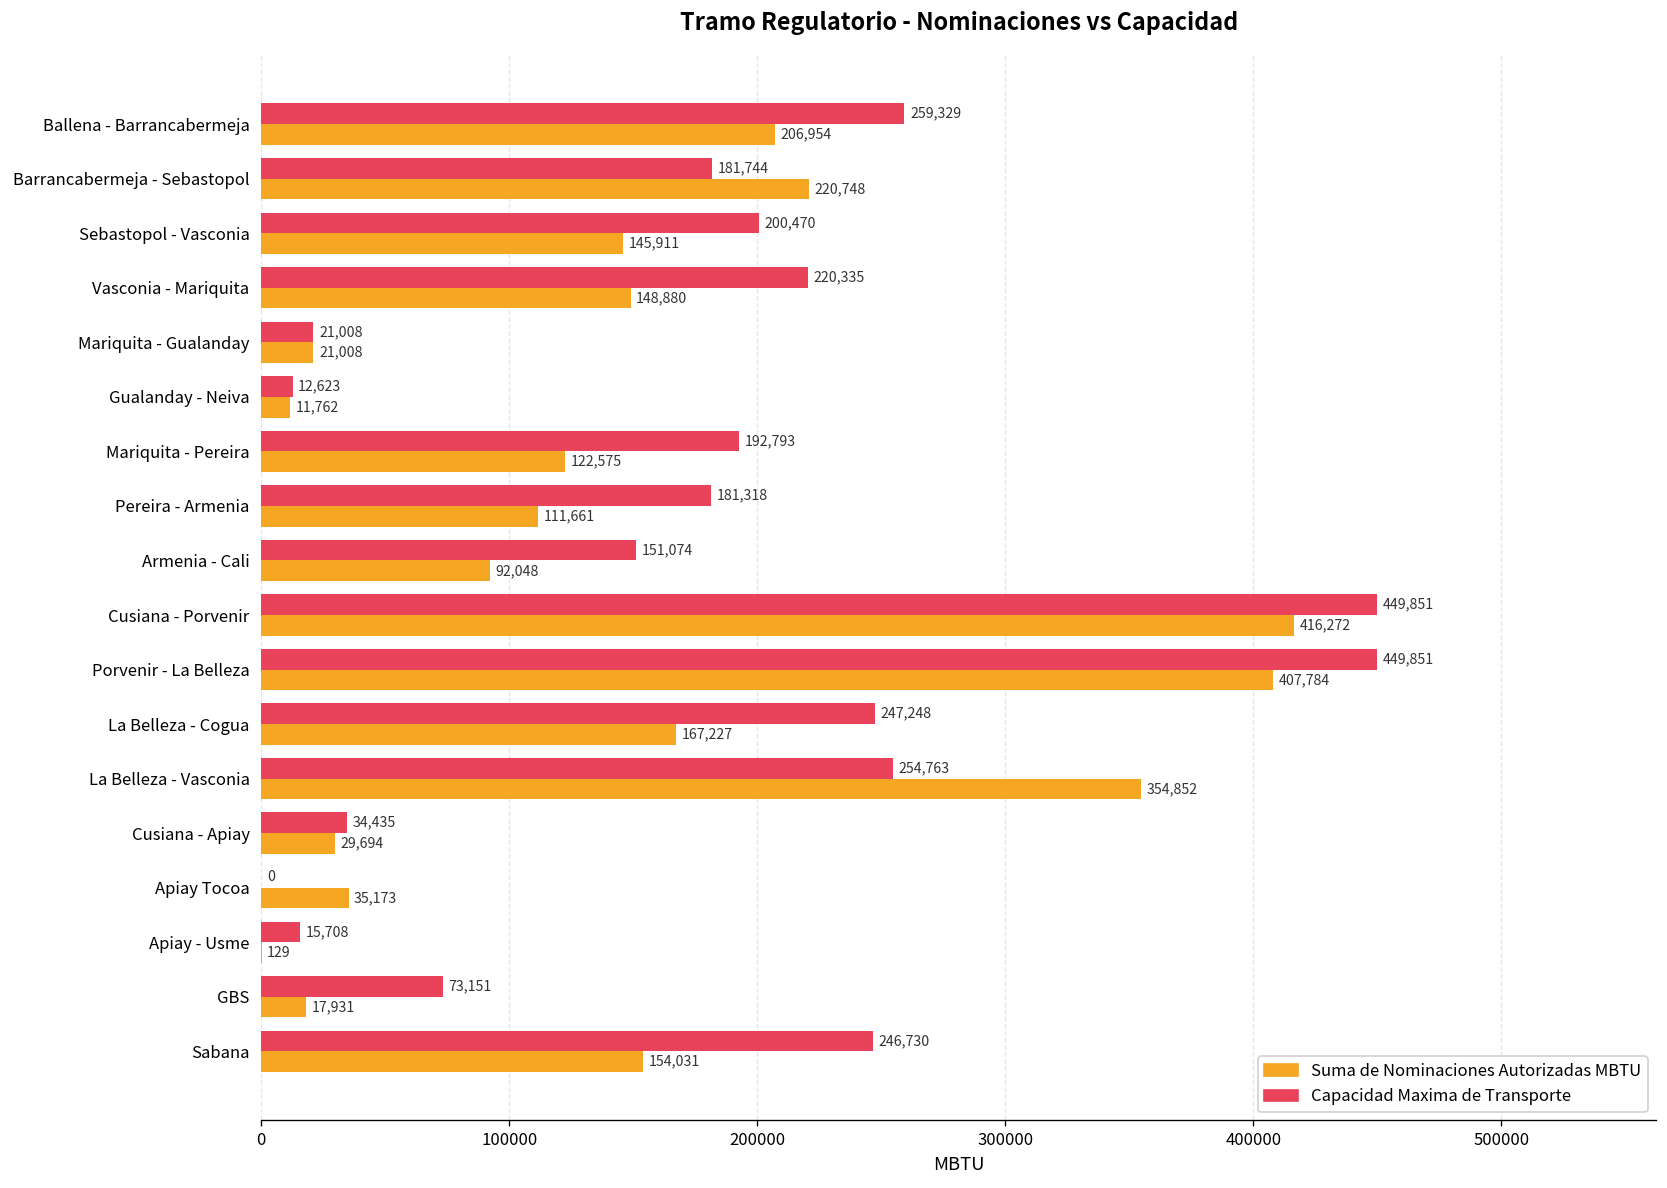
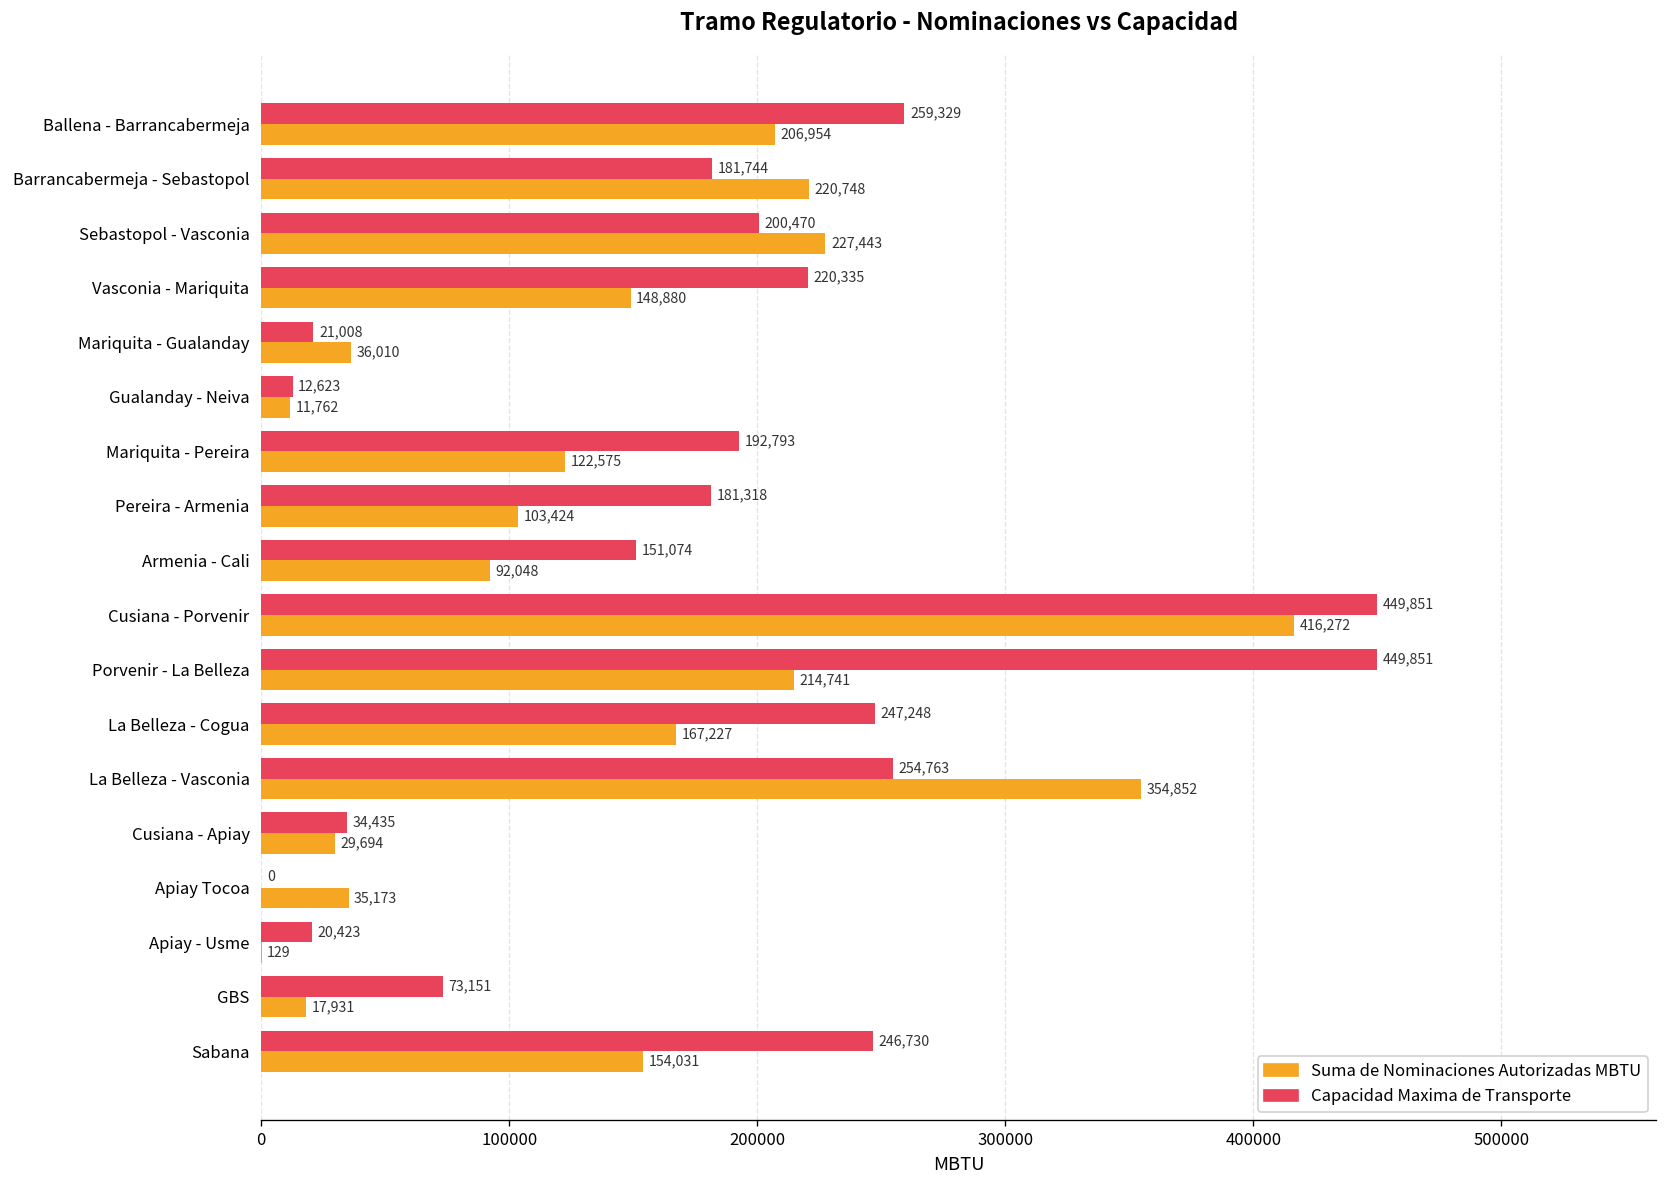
Suma de Nominaciones Autorizadas MBTU, Sebastopol - Vasconia: 145,911 -> 227,443
Suma de Nominaciones Autorizadas MBTU, Mariquita - Gualanday: 21,008 -> 36,010
Suma de Nominaciones Autorizadas MBTU, Pereira - Armenia: 111,661 -> 103,424
Suma de Nominaciones Autorizadas MBTU, Porvenir - La Belleza: 407,784 -> 214,741
Capacidad Maxima de Transporte, Apiay - Usme: 15,708 -> 20,423
